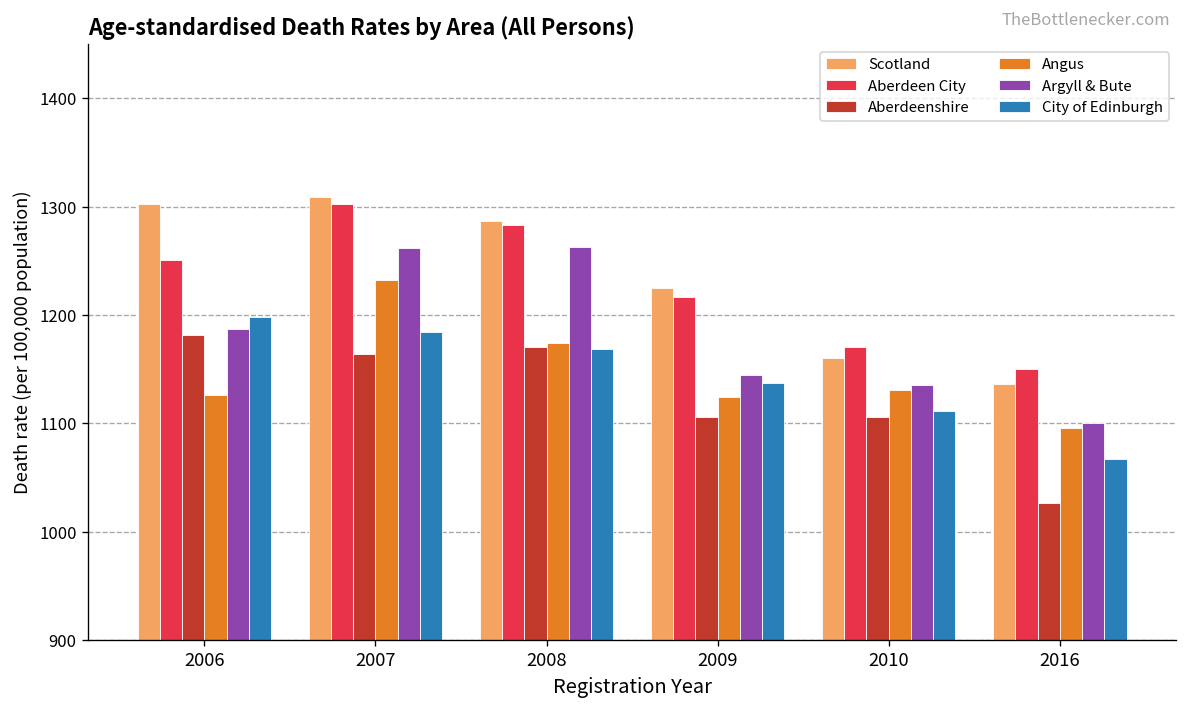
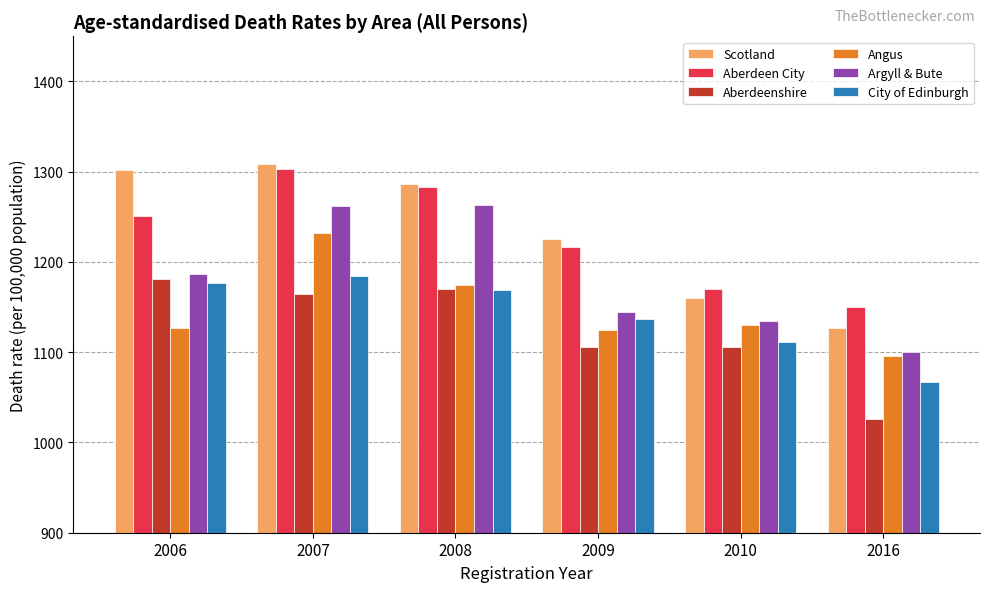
City of Edinburgh, 2006: 1200 -> 1180
Scotland, 2016: 1140 -> 1130
